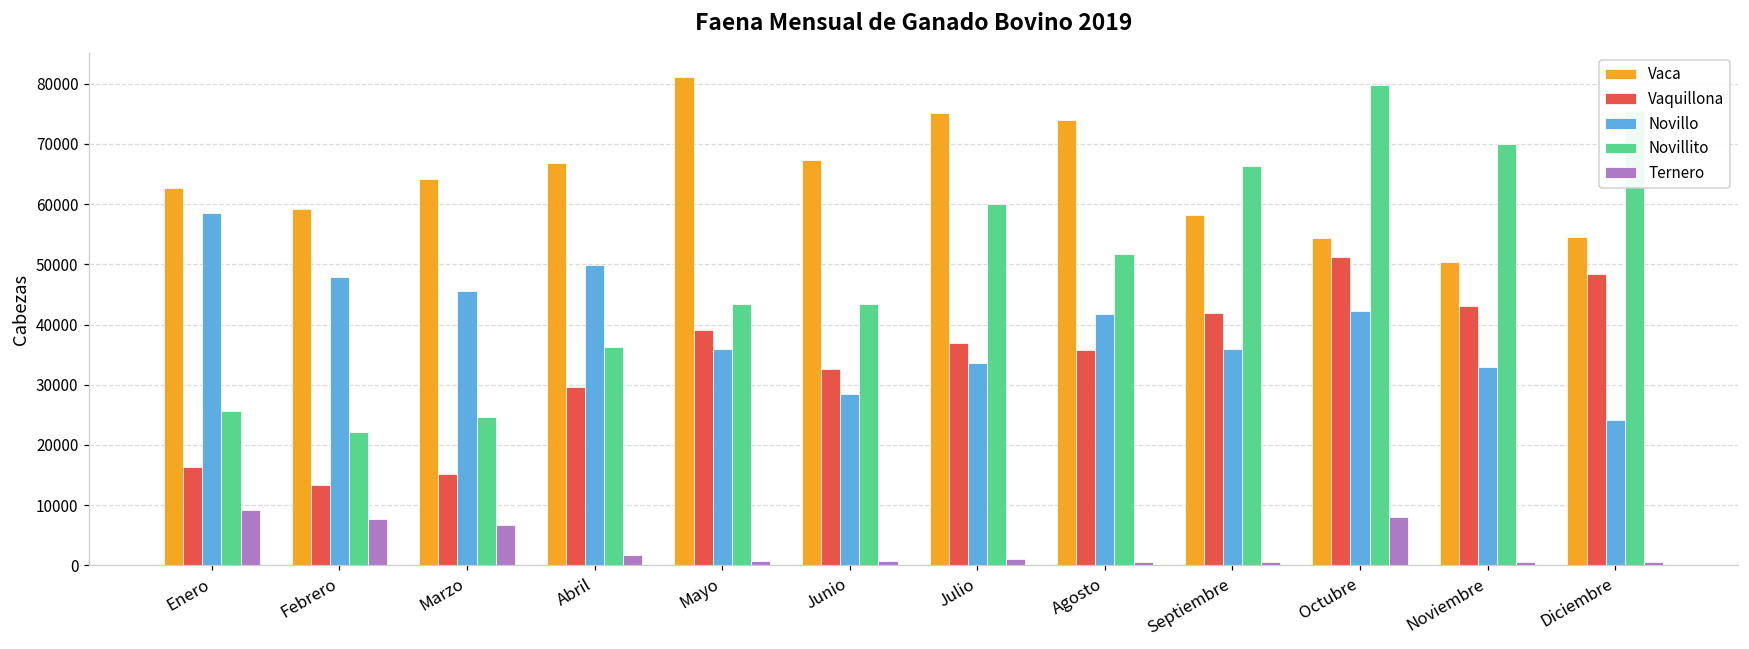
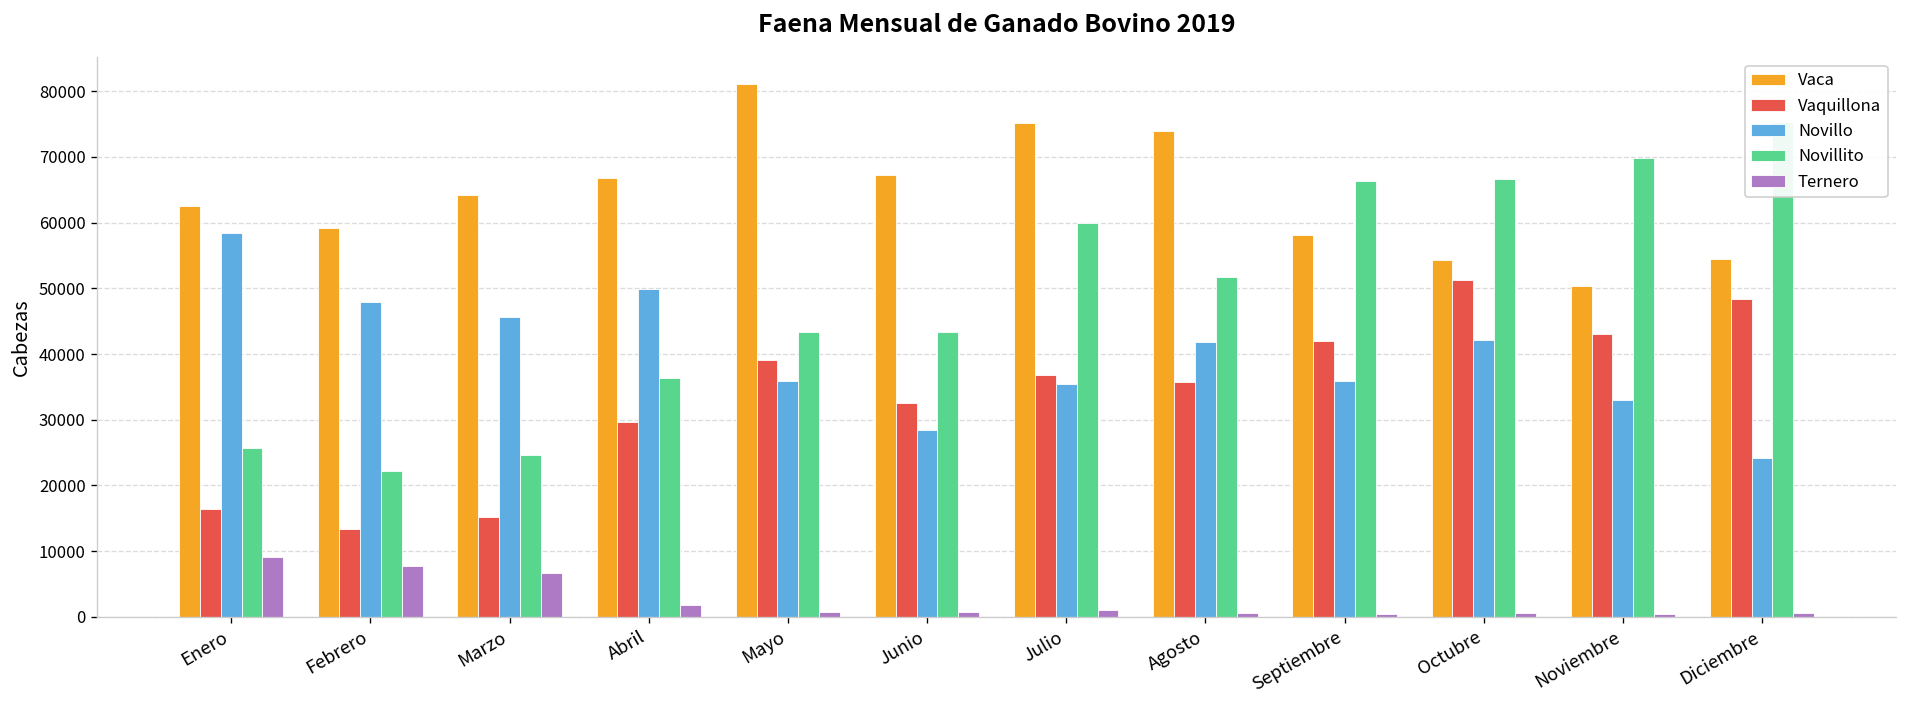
Novillo, Julio: 34000 -> 35000
Novillito, Octubre: 80000 -> 67000
Ternero, Octubre: 8000 -> 1000
